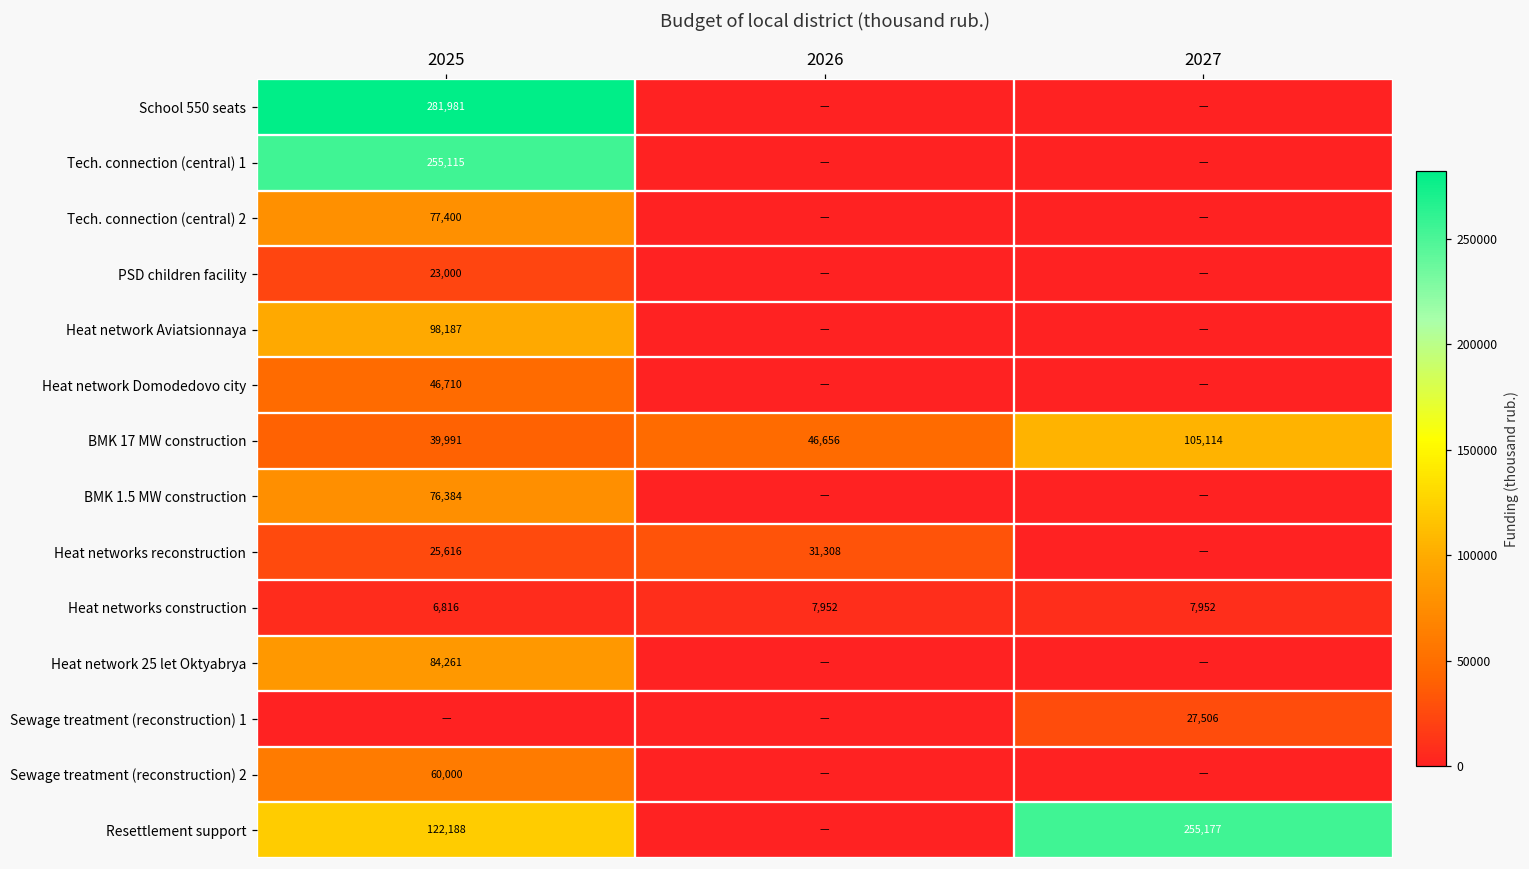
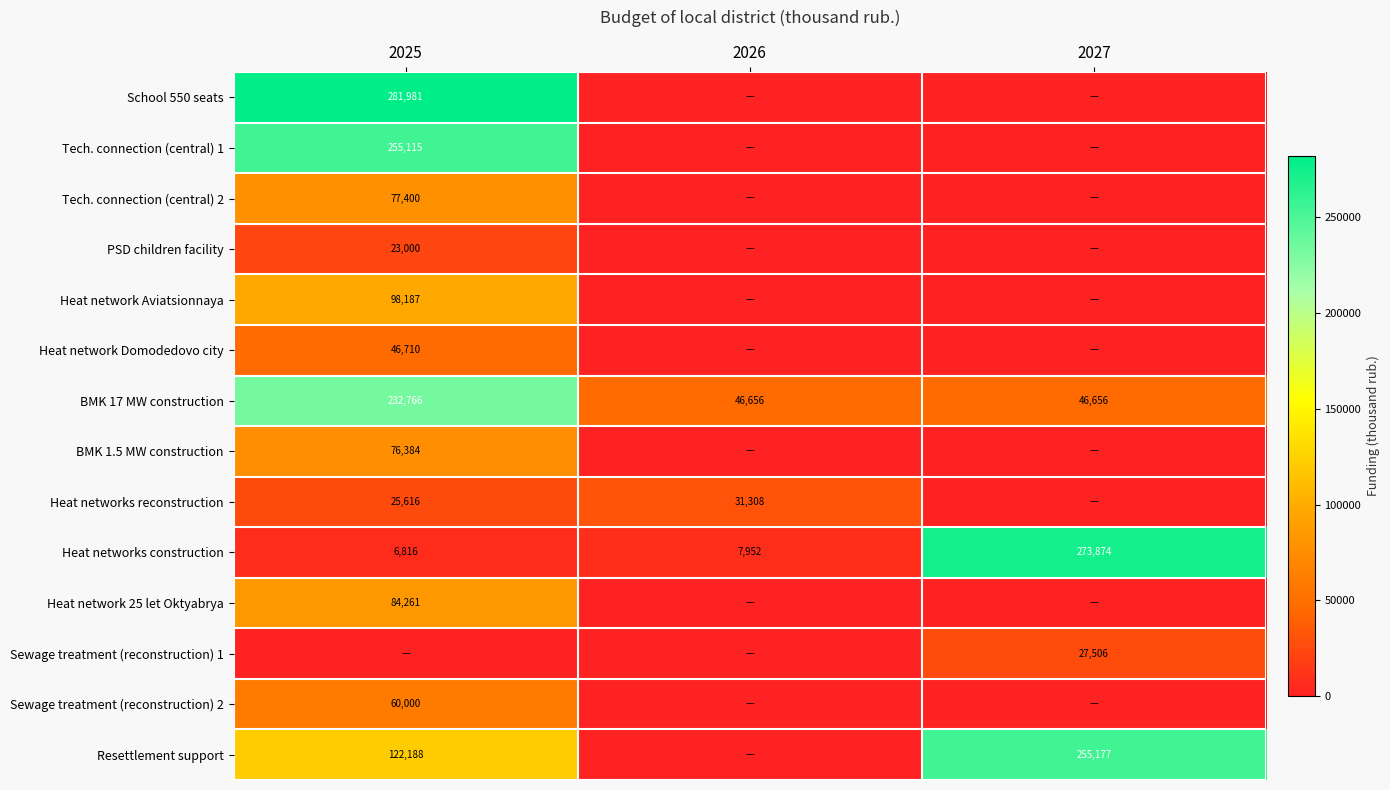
BMK 17 MW construction, 2025: 39,991 -> 232,766
BMK 17 MW construction, 2027: 105,114 -> 46,656
Heat networks construction, 2027: 7,952 -> 273,874
